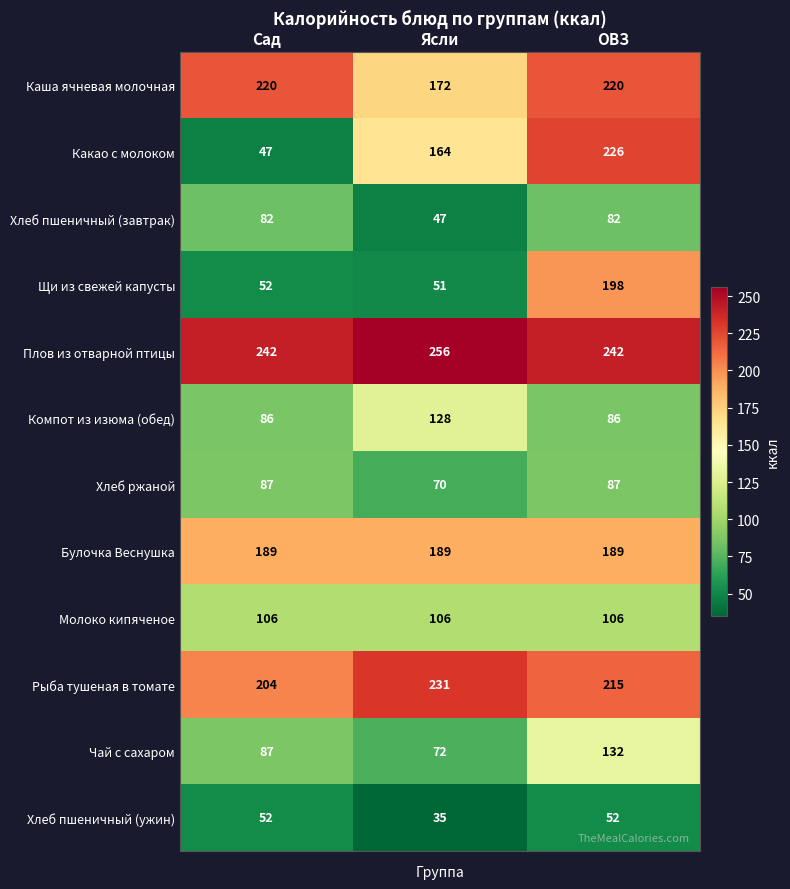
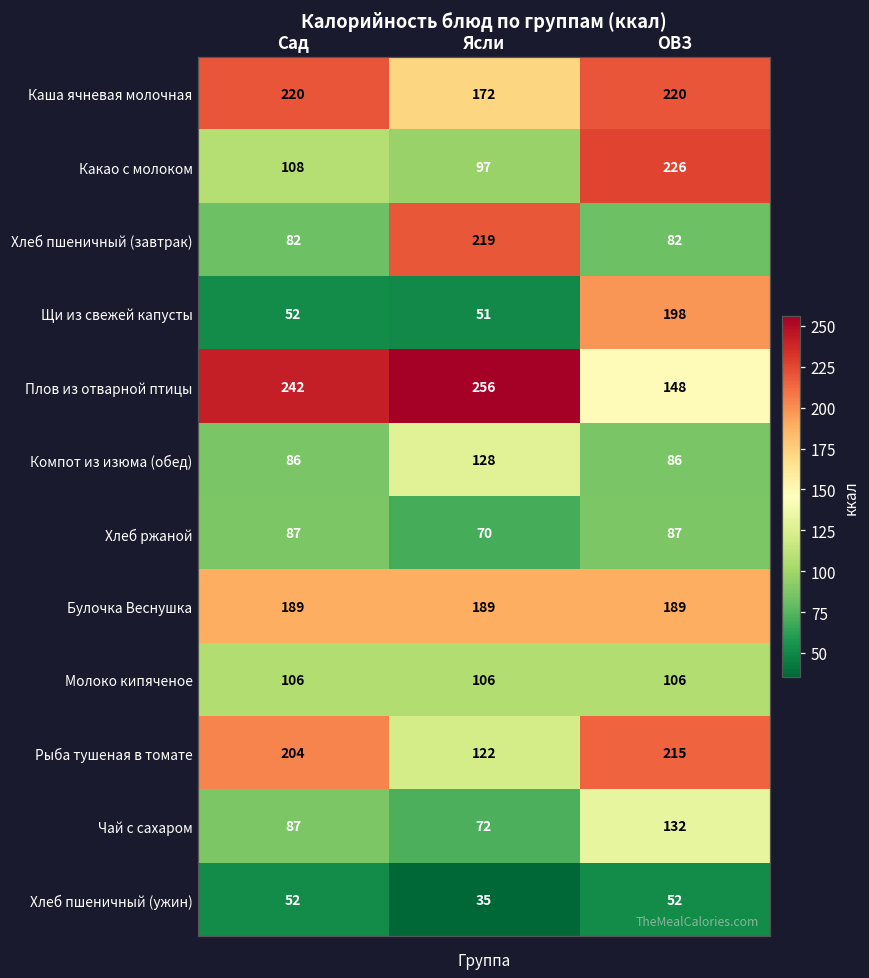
Какао с молоком, Сад: 47 -> 108
Какао с молоком, Ясли: 164 -> 97
Хлеб пшеничный (завтрак), Ясли: 47 -> 219
Плов из отварной птицы, ОВЗ: 242 -> 148
Рыба тушеная в томате, Ясли: 231 -> 122
